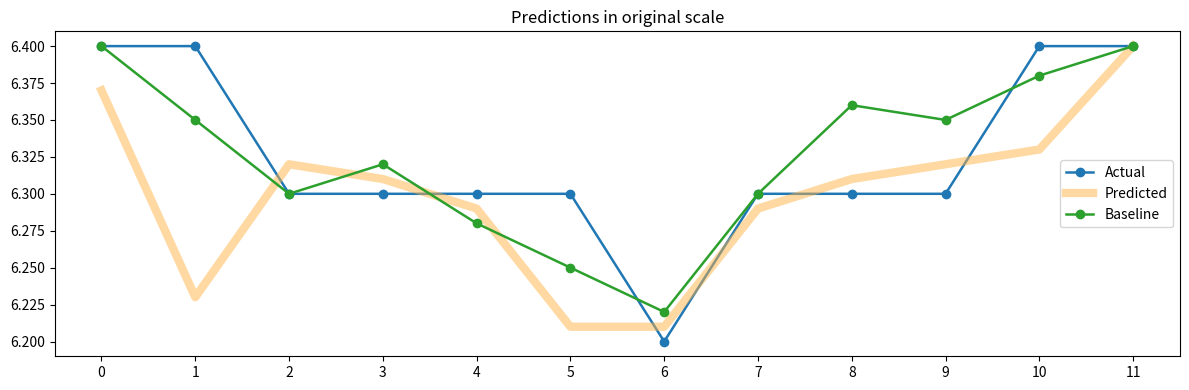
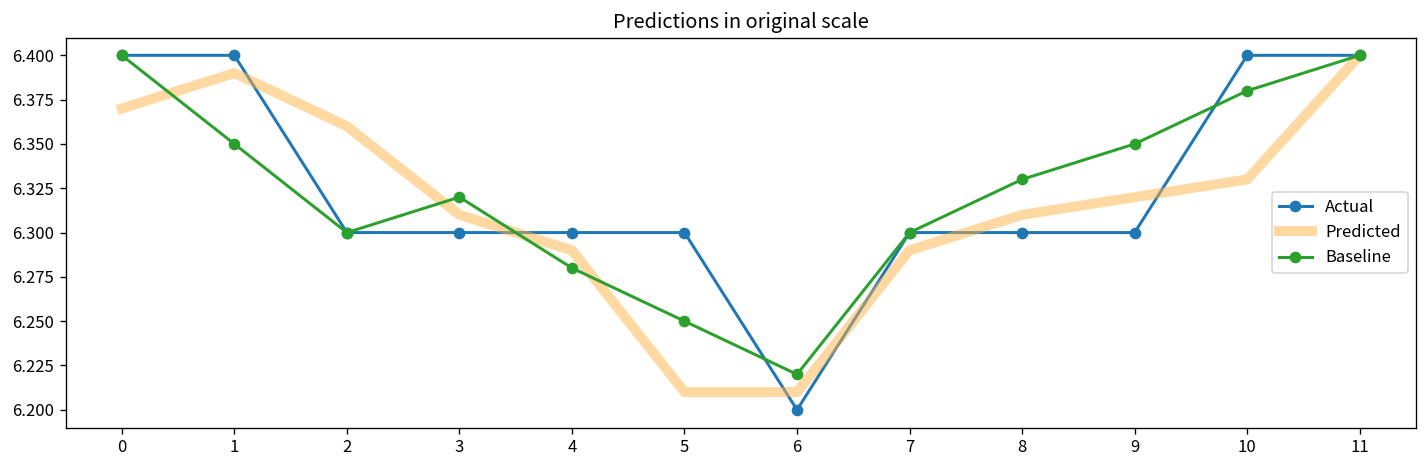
Predicted, 1: 6.23 -> 6.39
Predicted, 2: 6.32 -> 6.36
Baseline, 8: 6.36 -> 6.33
